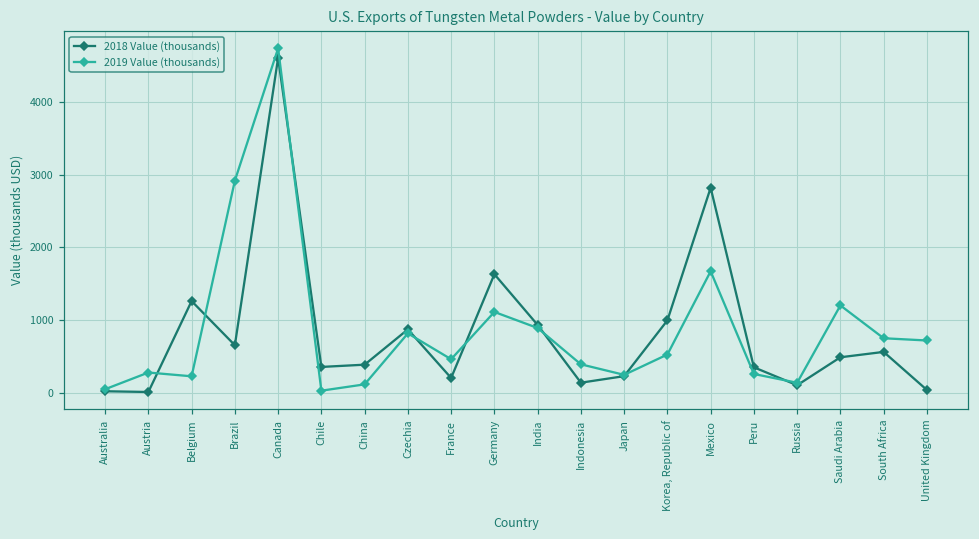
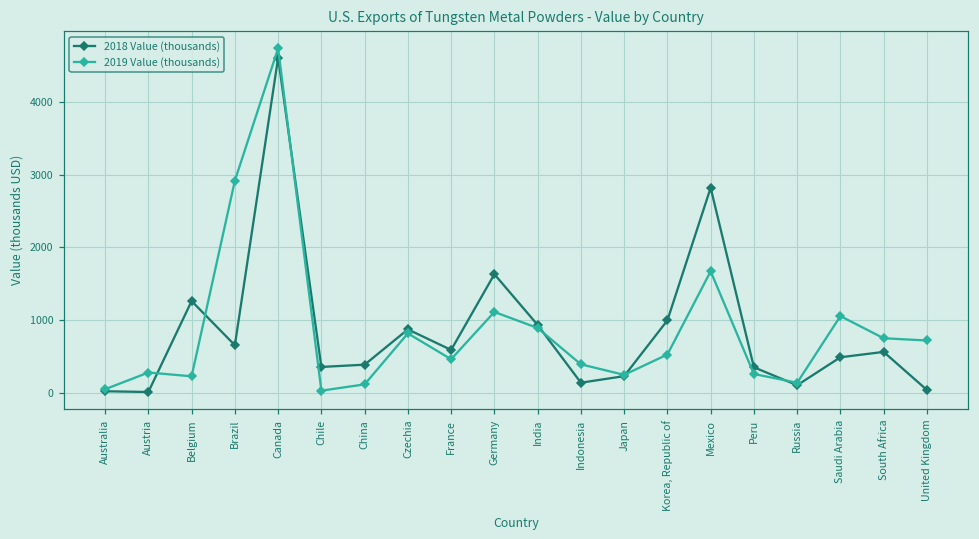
2018 Value (thousands), France: 200 -> 600
2019 Value (thousands), Saudi Arabia: 1200 -> 1100
